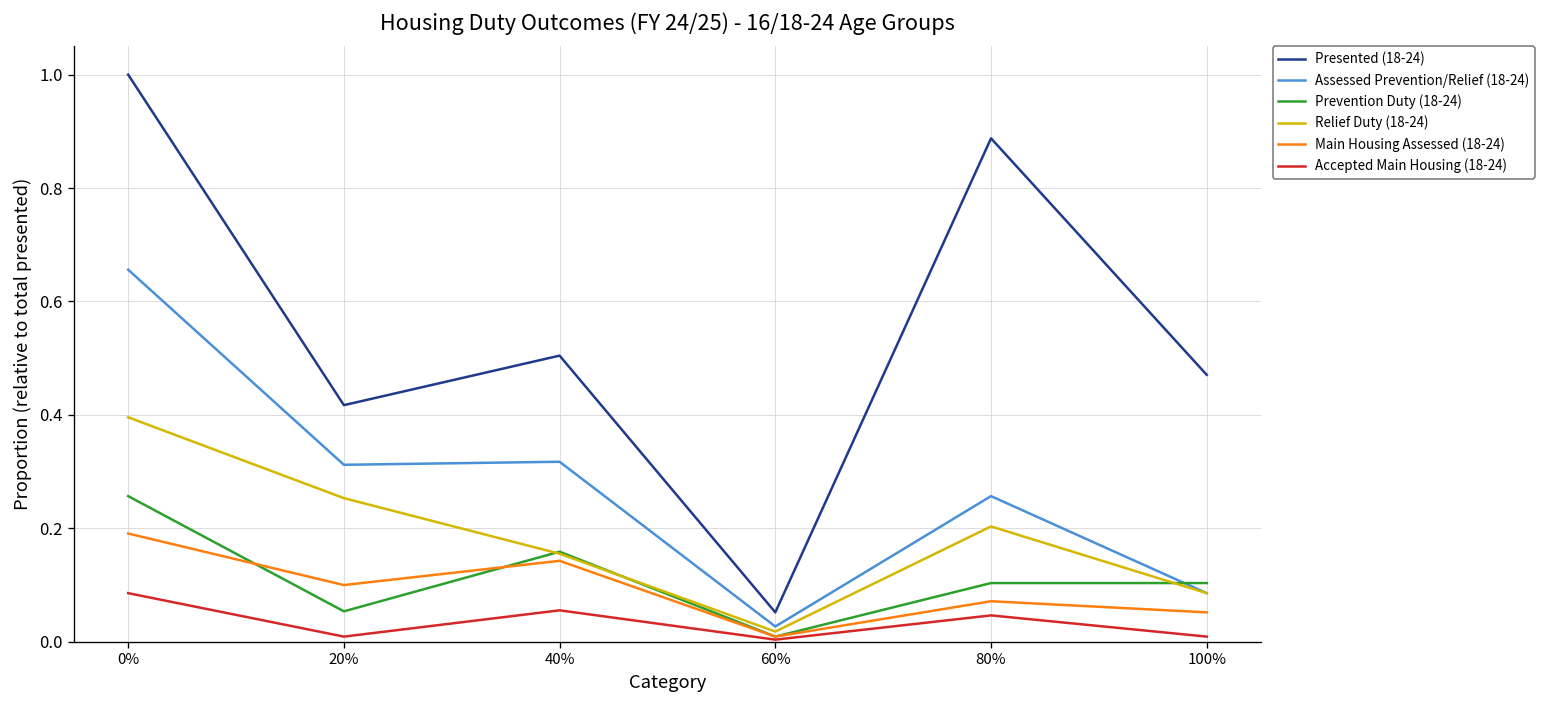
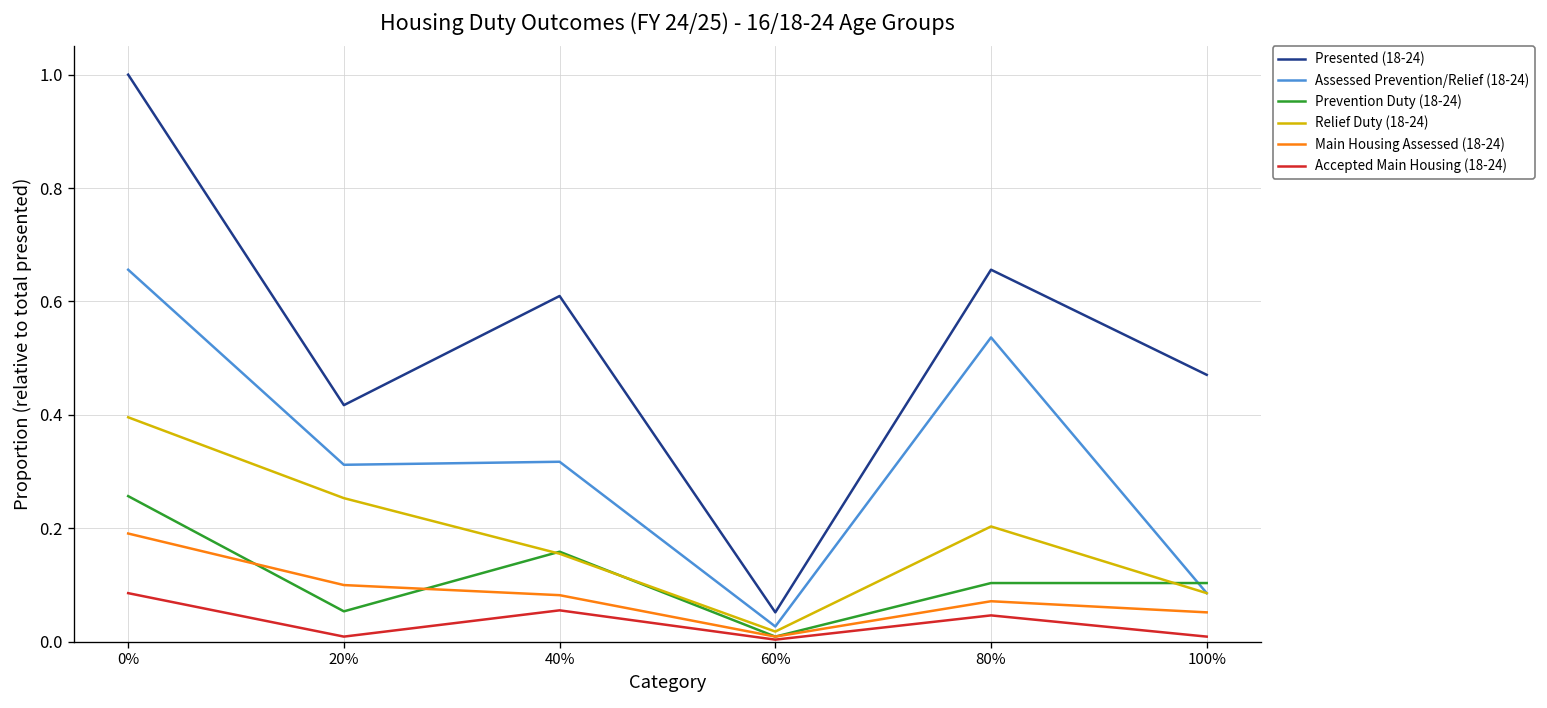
Presented (18-24), 40%: 0.50 -> 0.61
Main Housing Assessed (18-24), 40%: 0.14 -> 0.08
Presented (18-24), 80%: 0.89 -> 0.66
Assessed Prevention/Relief (18-24), 80%: 0.26 -> 0.54
